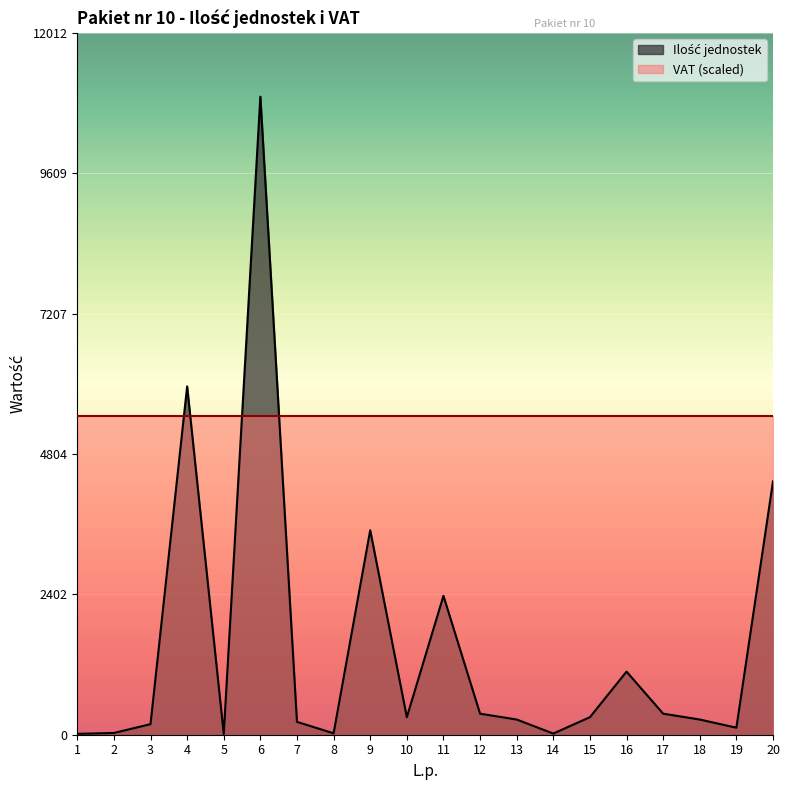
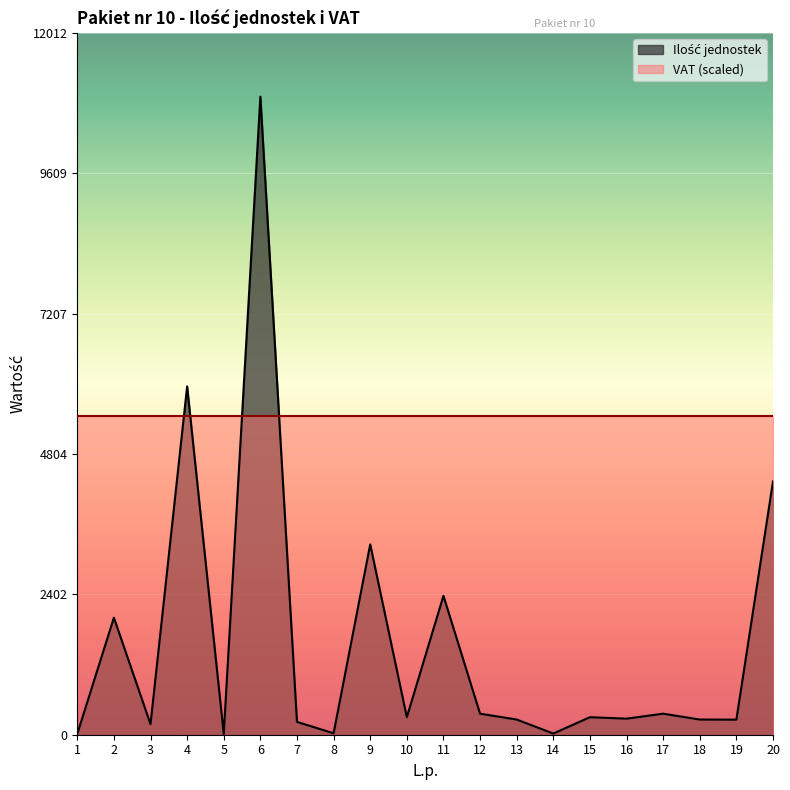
Ilość jednostek, 2: 0 -> 2000
Ilość jednostek, 9: 3500 -> 3300
Ilość jednostek, 16: 1100 -> 300
Ilość jednostek, 19: 100 -> 300
